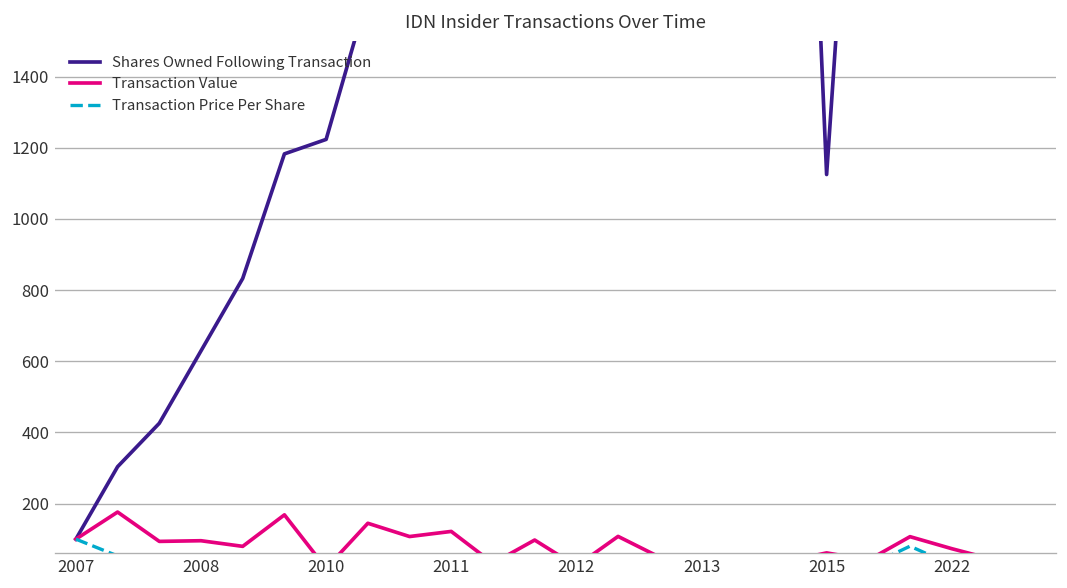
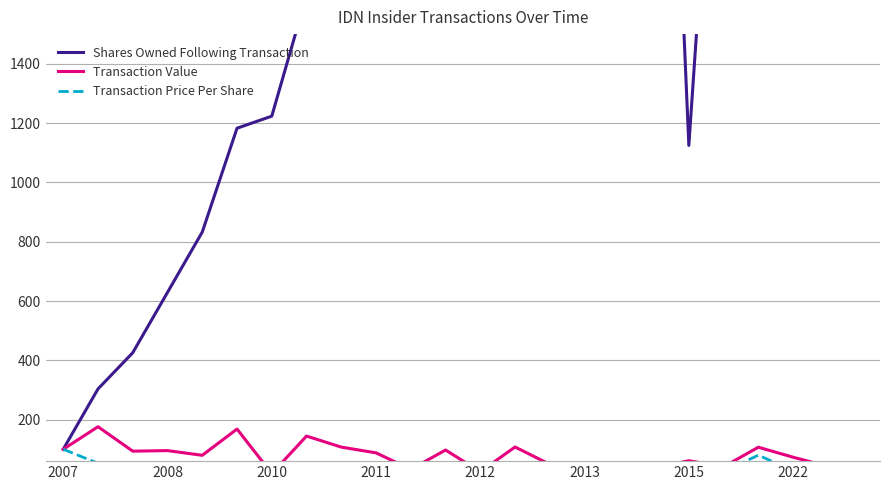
Transaction Value, 2011: 120 -> 90
